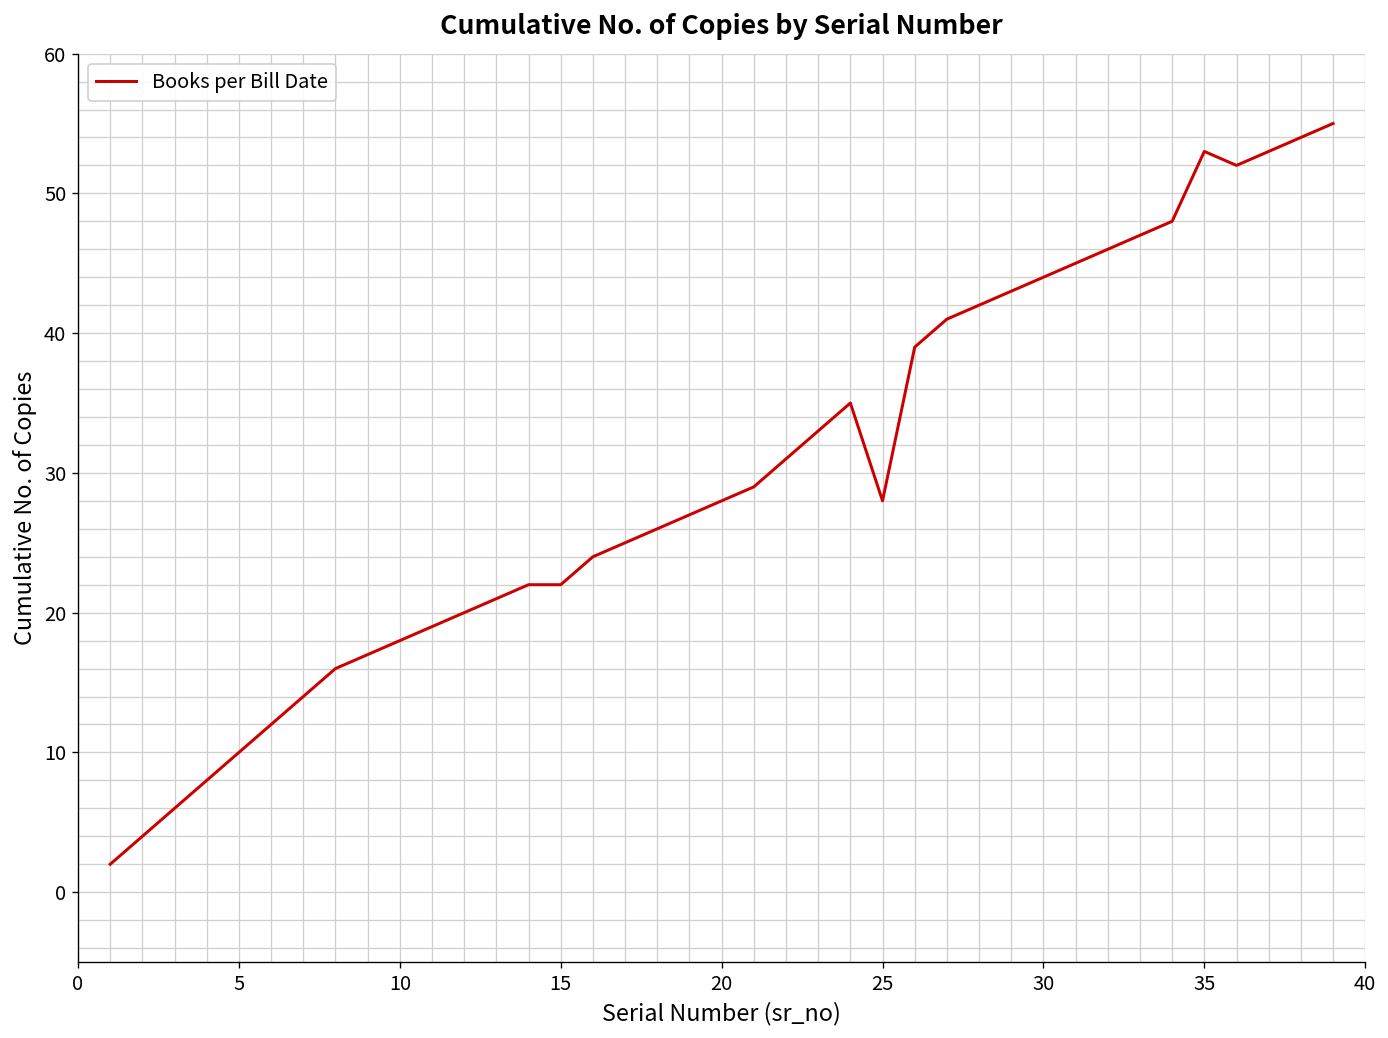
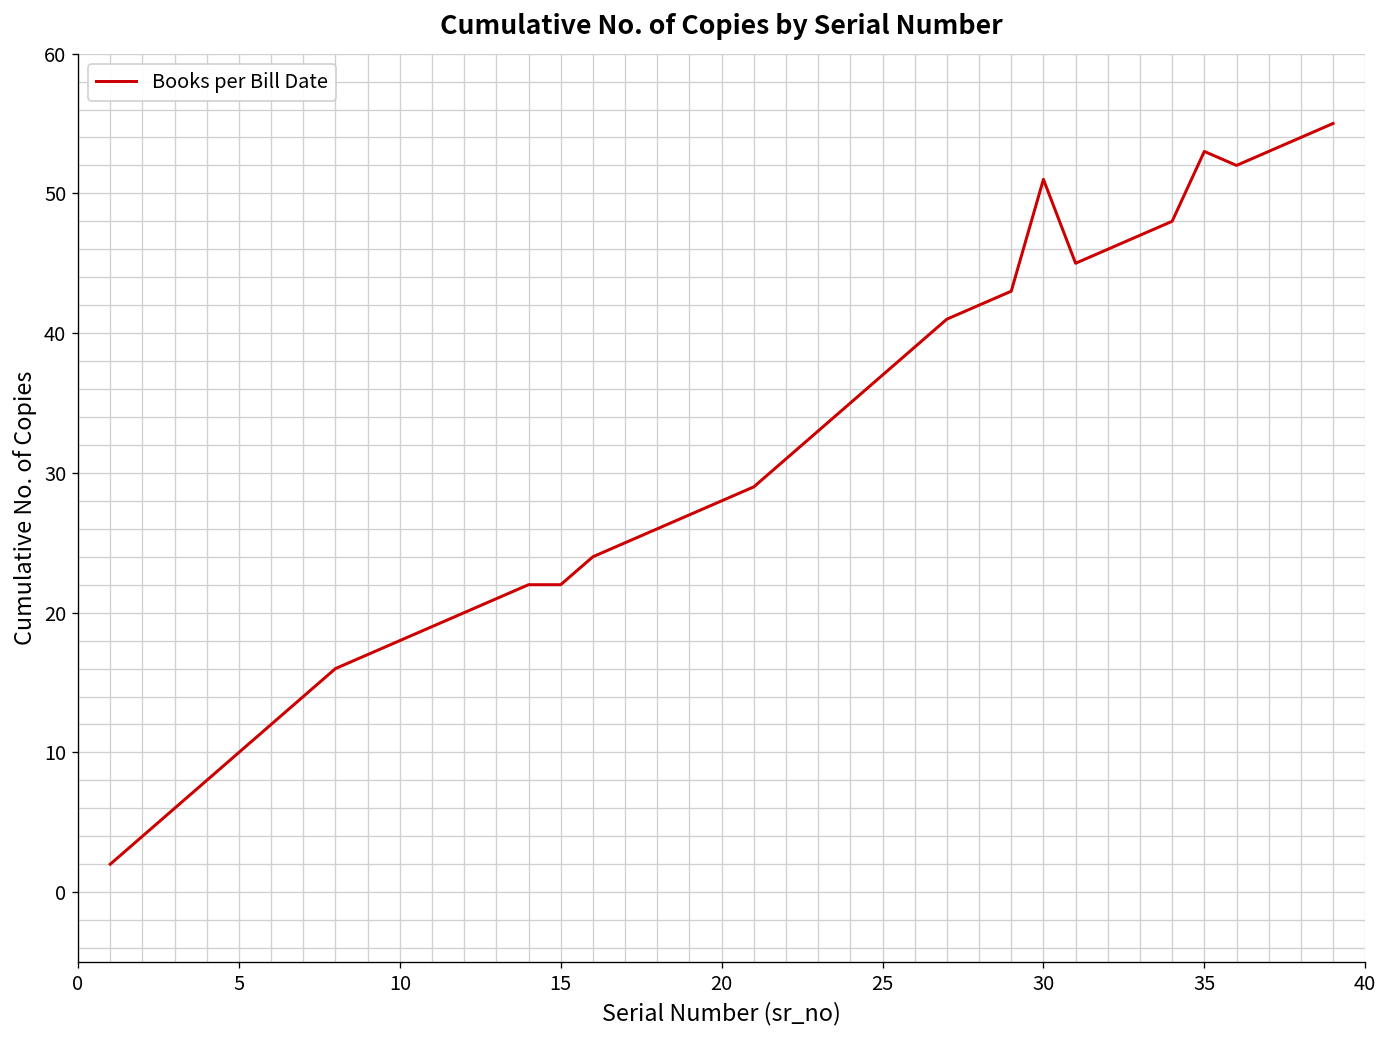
25: 28 -> 37
30: 44 -> 51
